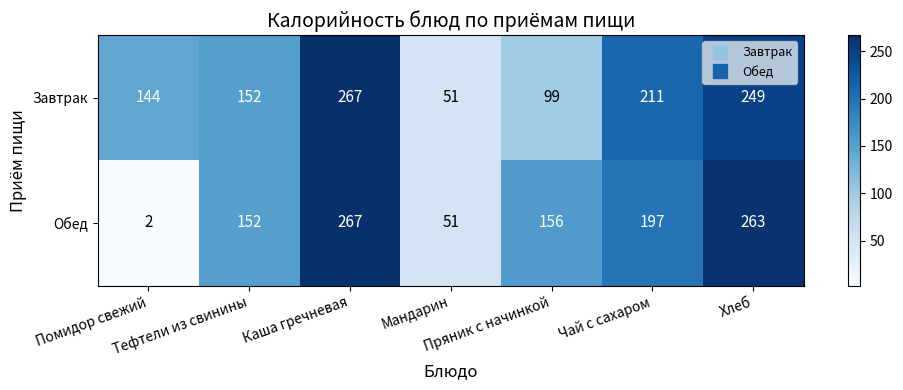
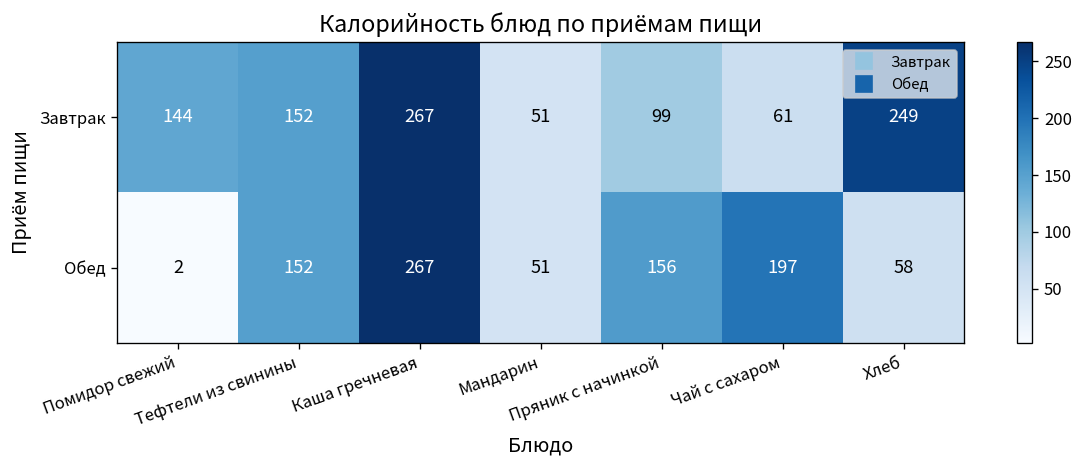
Завтрак, Чай с сахаром: 211 -> 61
Обед, Хлеб: 263 -> 58
